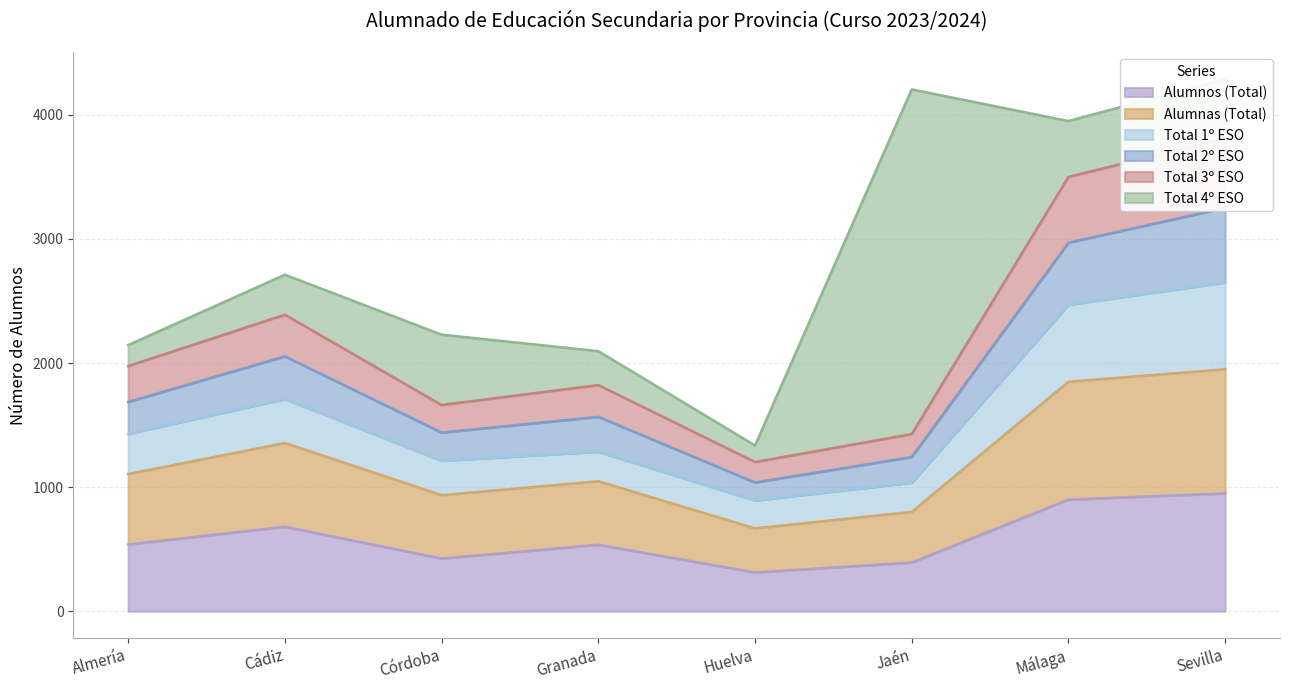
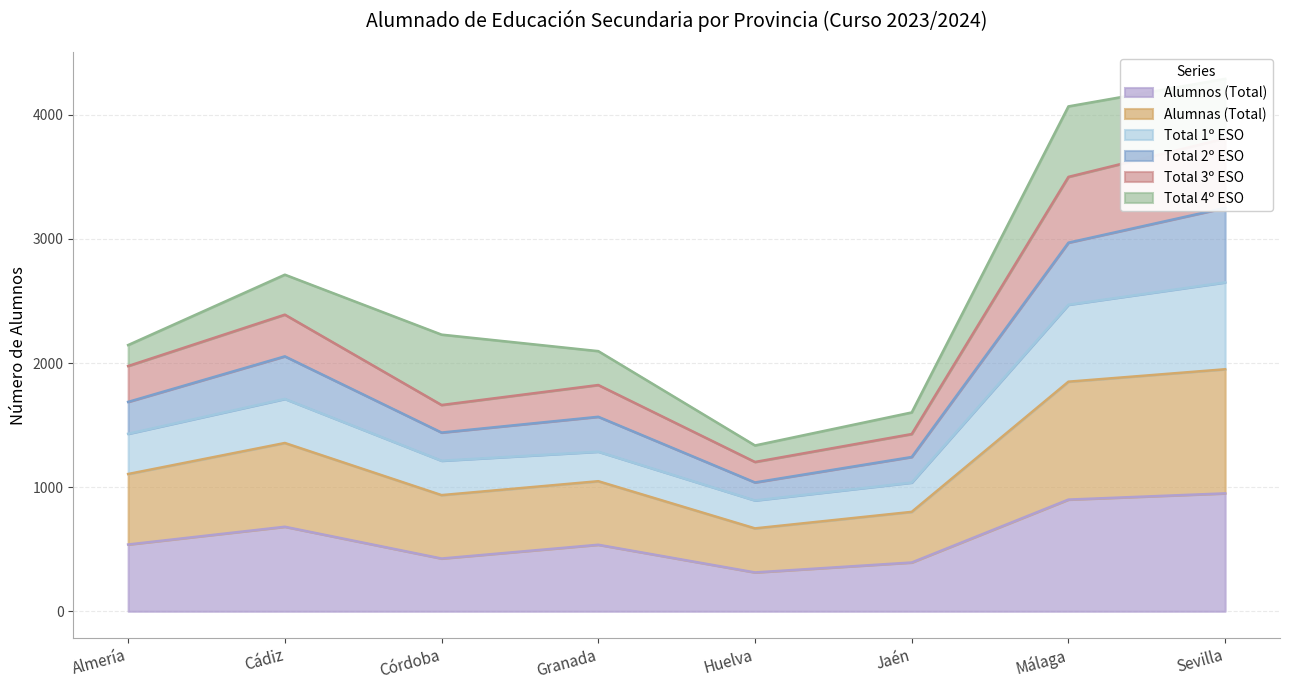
Total 4º ESO, Jaén: 2780 -> 170
Total 4º ESO, Málaga: 450 -> 570
